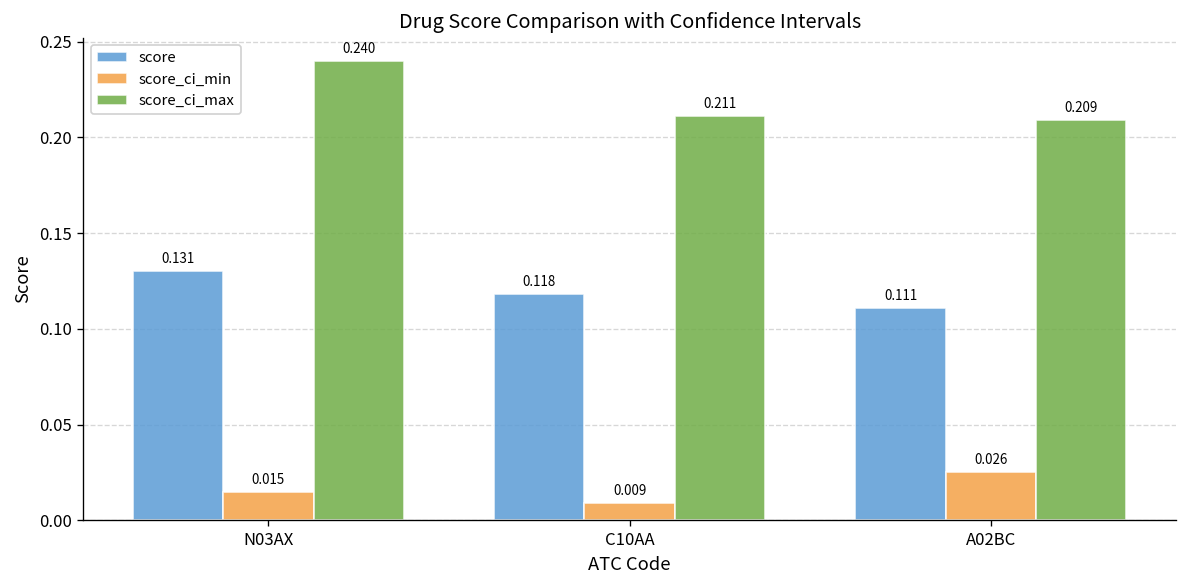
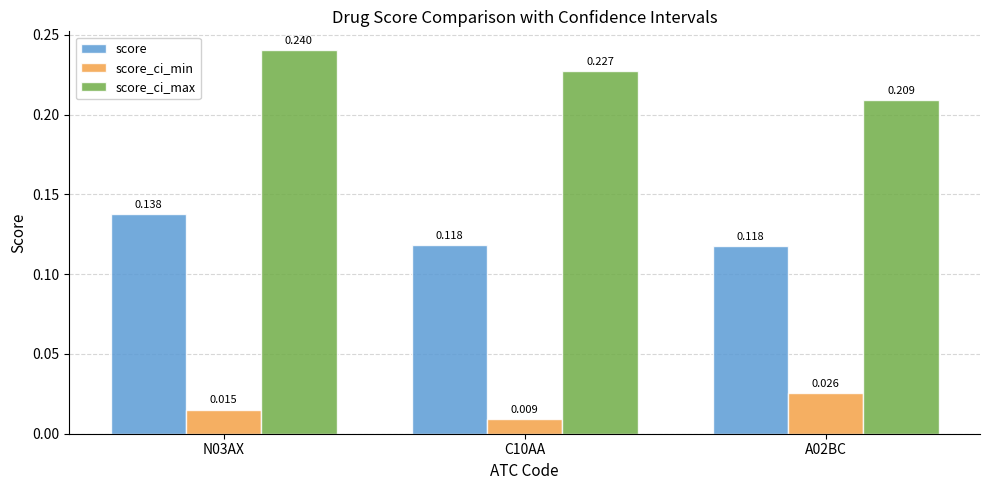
score, N03AX: 0.131 -> 0.138
score_ci_max, C10AA: 0.211 -> 0.227
score, A02BC: 0.111 -> 0.118
